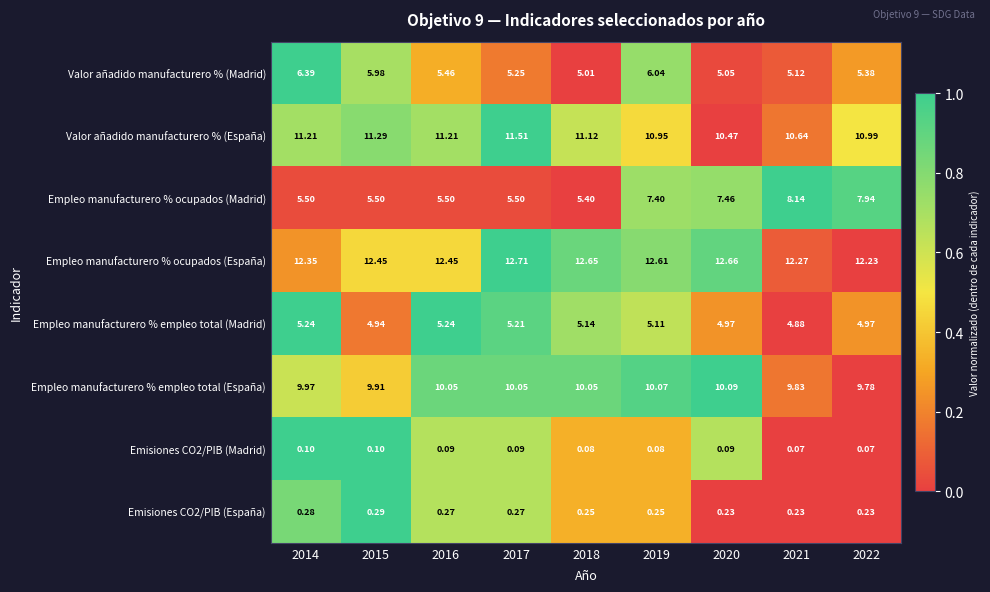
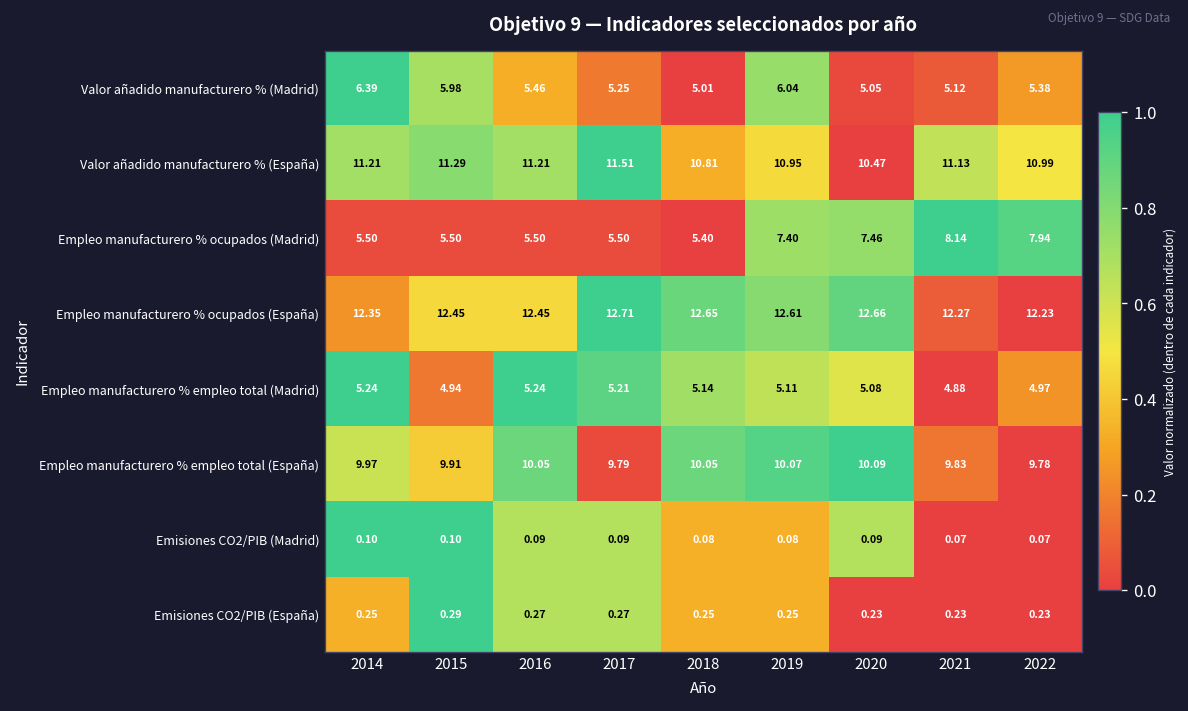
Valor añadido manufacturero % (España), 2018: 11.12 -> 10.81
Valor añadido manufacturero % (España), 2021: 10.64 -> 11.13
Empleo manufacturero % empleo total (Madrid), 2020: 4.97 -> 5.08
Empleo manufacturero % empleo total (España), 2017: 10.05 -> 9.79
Emisiones CO2/PIB (España), 2014: 0.28 -> 0.25
